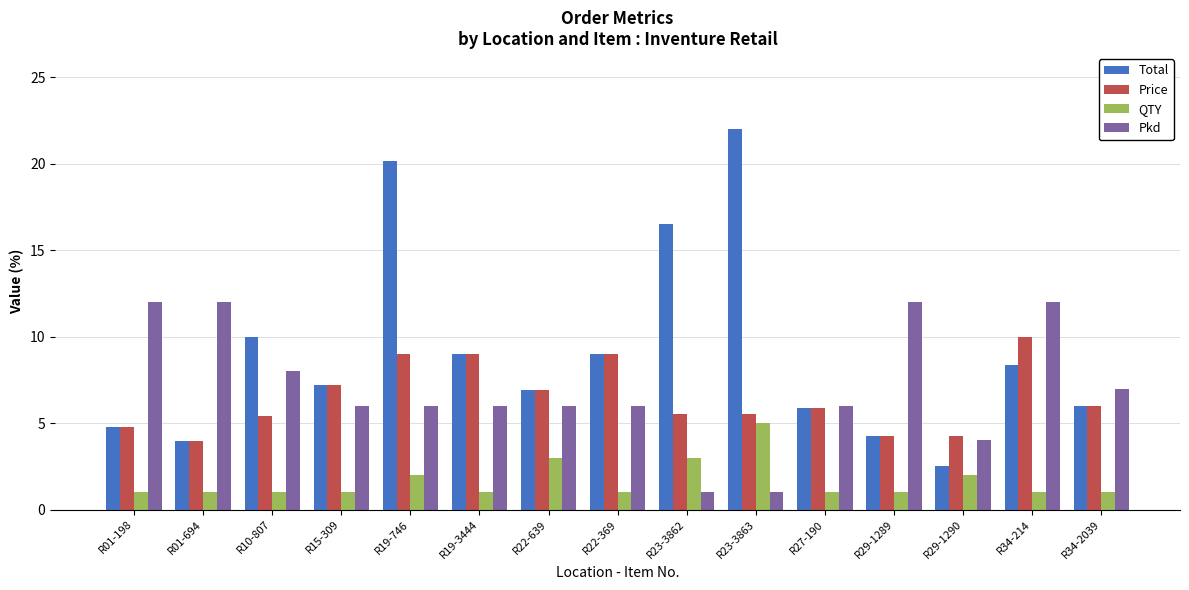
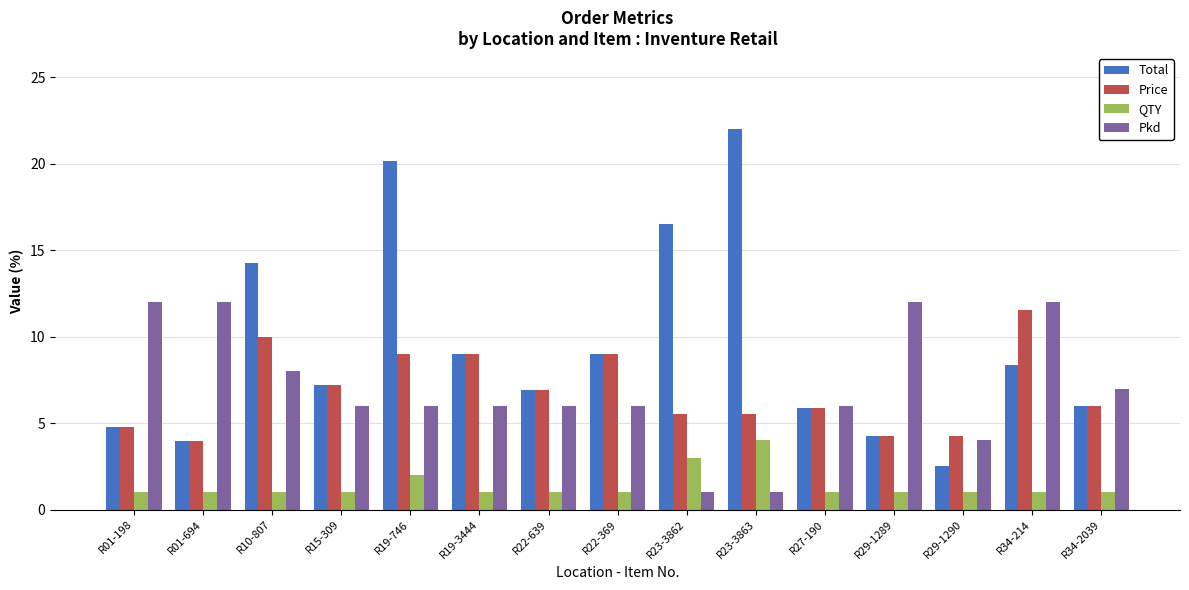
Total, R10-807: 10.0 -> 14.3
Price, R10-807: 5.4 -> 10.0
QTY, R22-639: 3 -> 1
QTY, R23-3863: 5 -> 4
QTY, R29-1290: 2 -> 1
Price, R34-214: 10.0 -> 11.5
